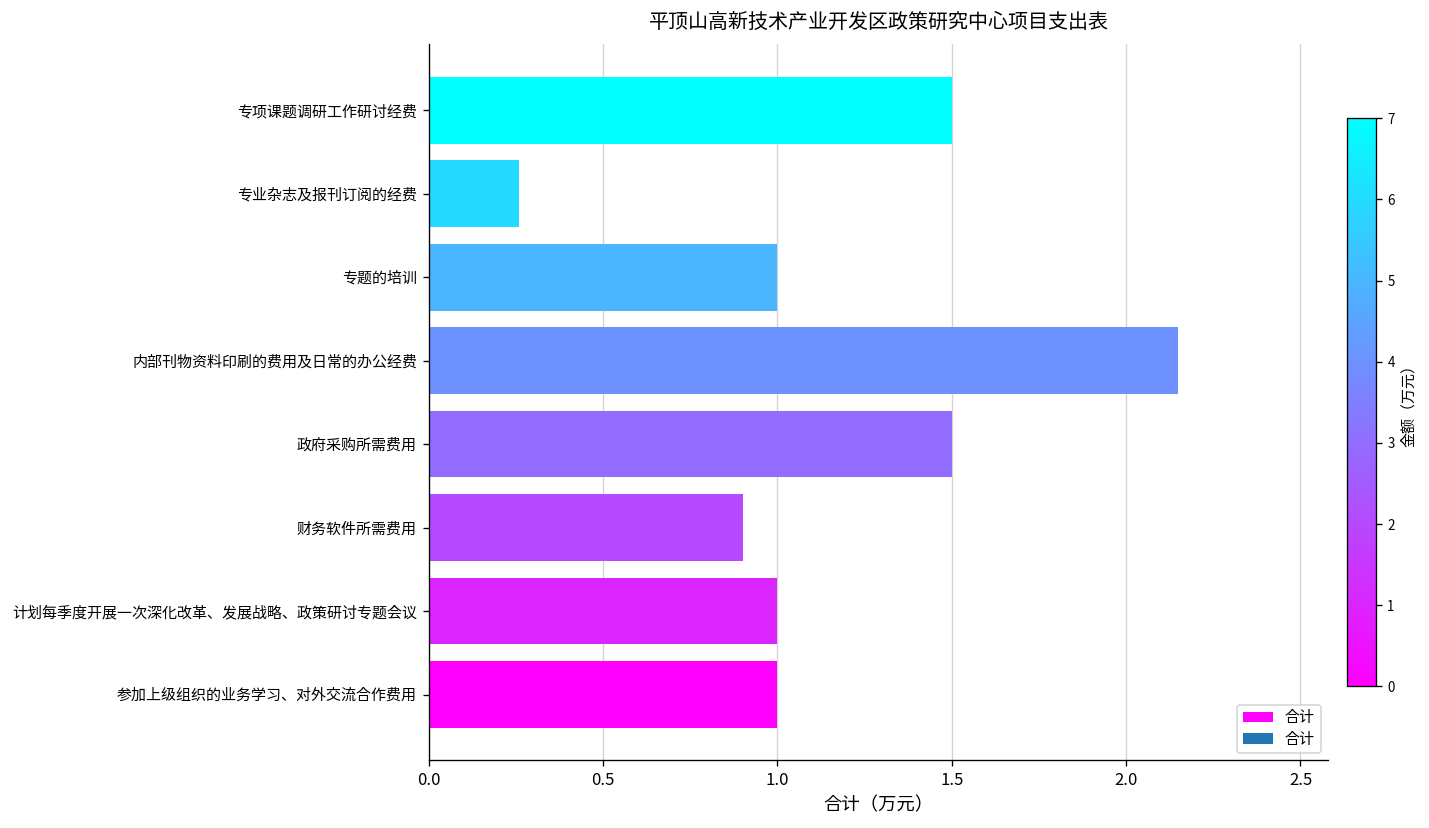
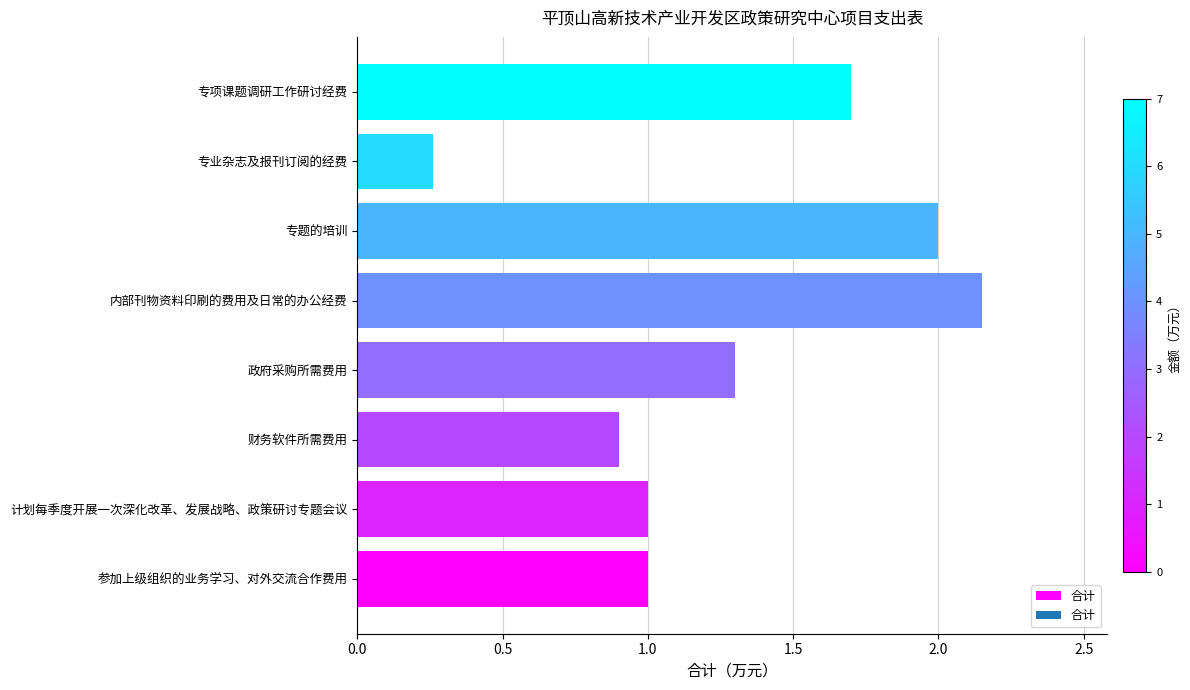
专项课题调研工作研讨经费: 1.5 -> 1.7
专题的培训: 1 -> 2
政府采购所需费用: 1.5 -> 1.3
